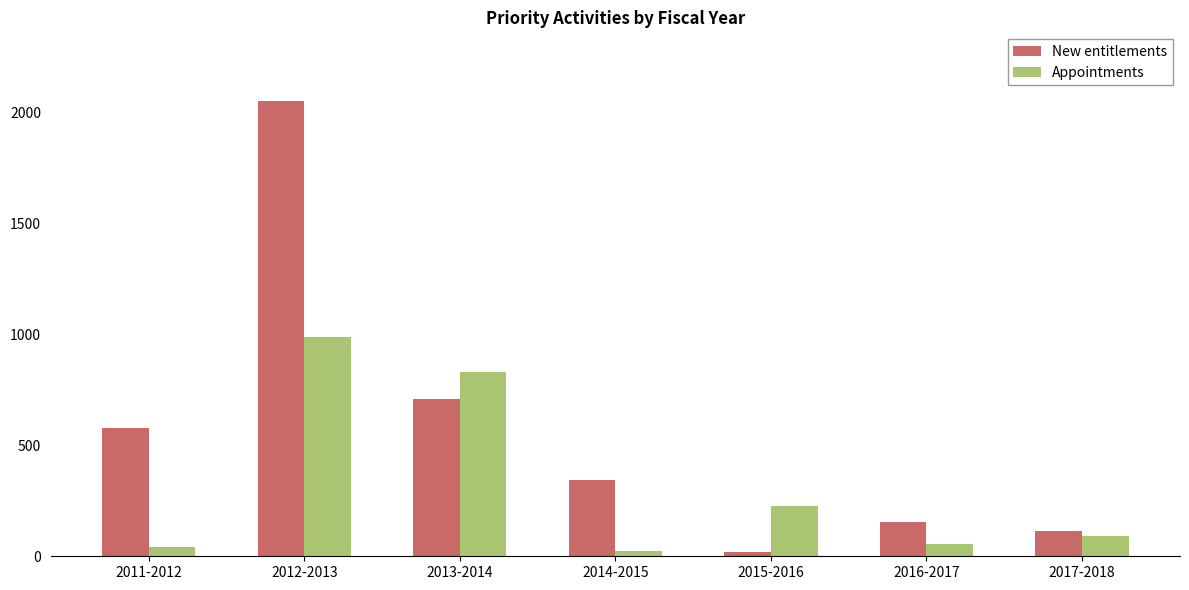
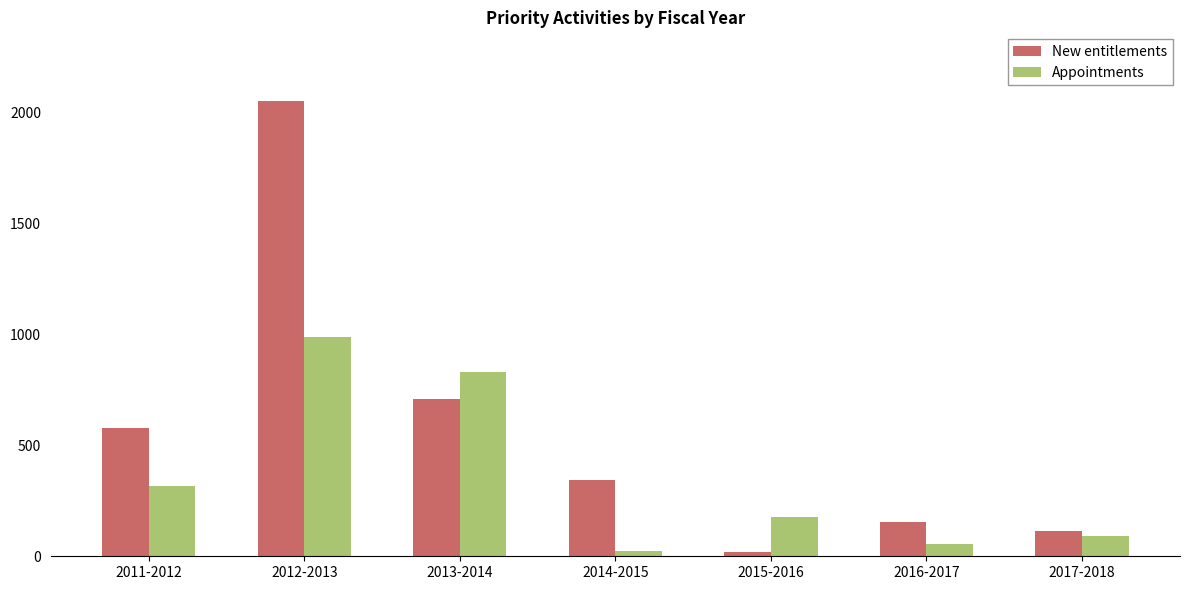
Appointments, 2011-2012: 40 -> 320
Appointments, 2015-2016: 230 -> 180
